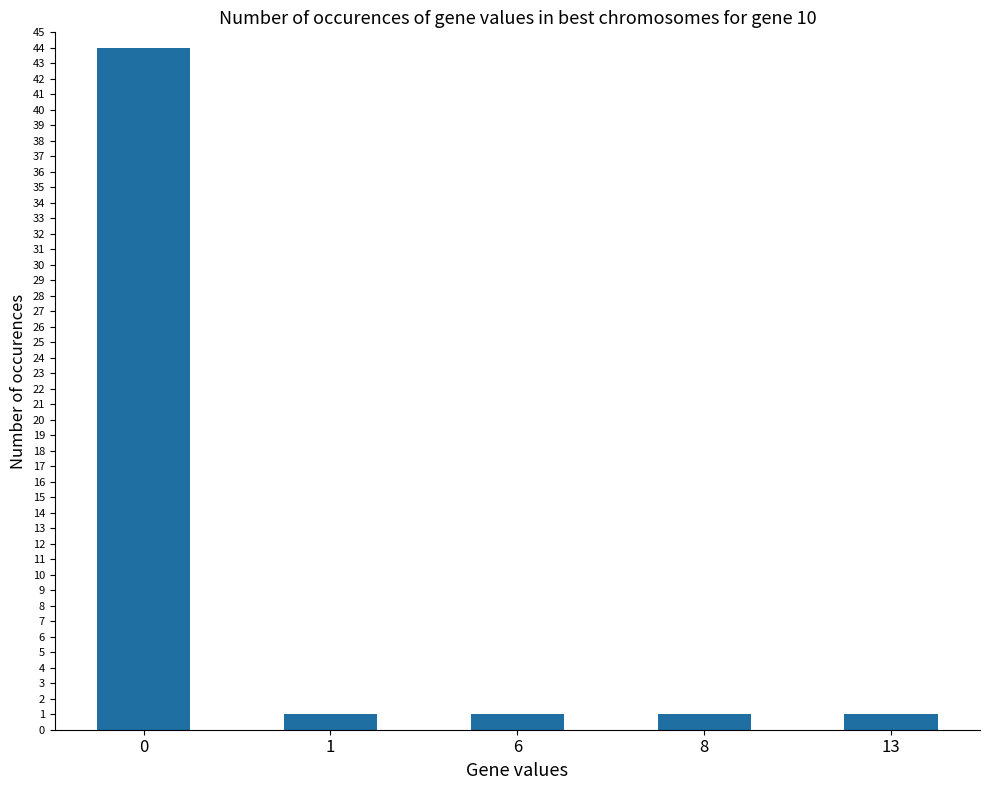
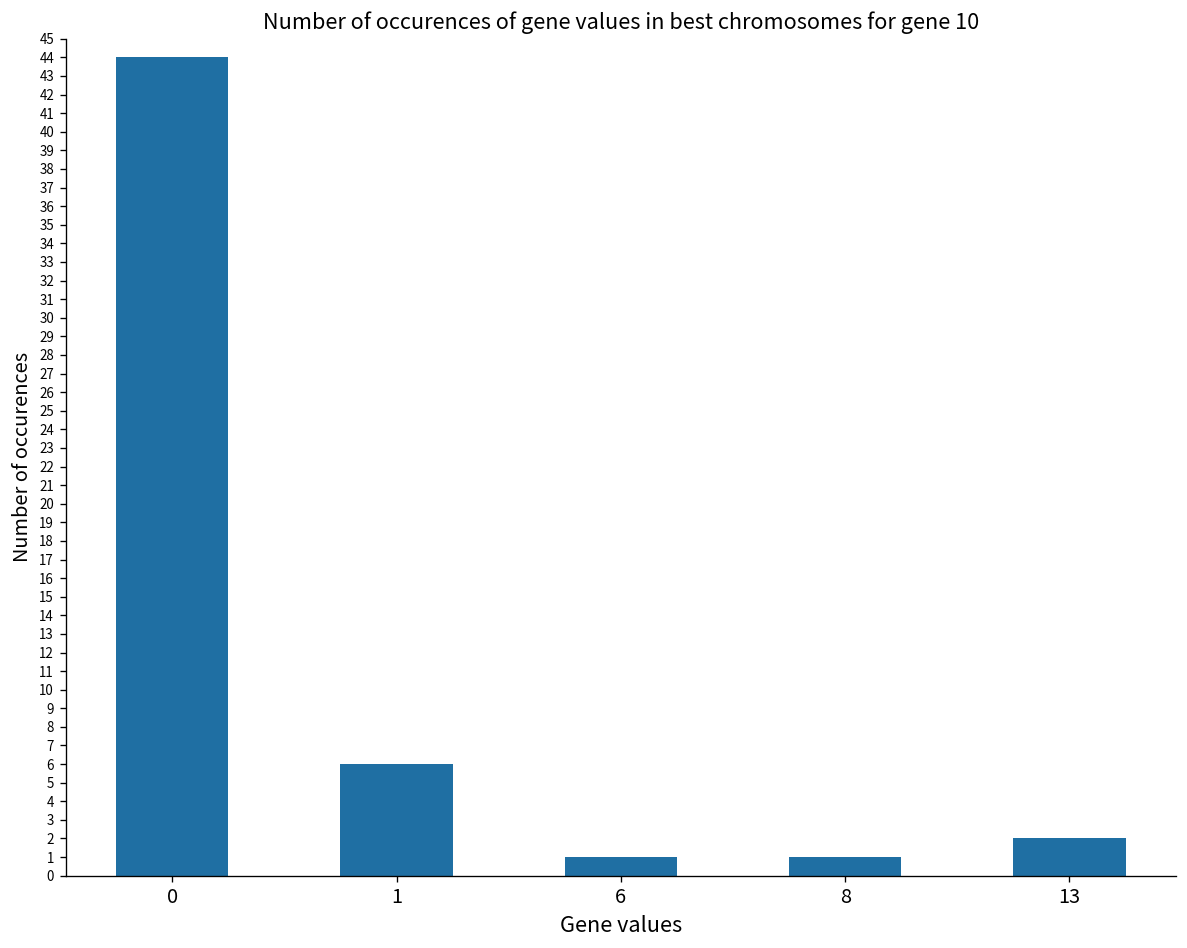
1: 1 -> 6
13: 1 -> 2
